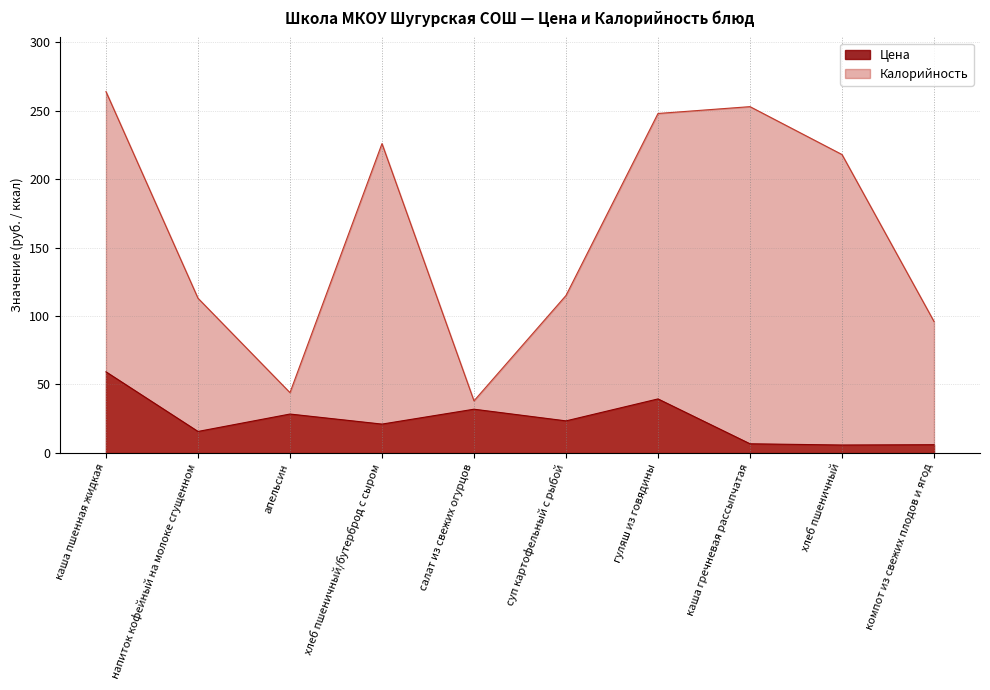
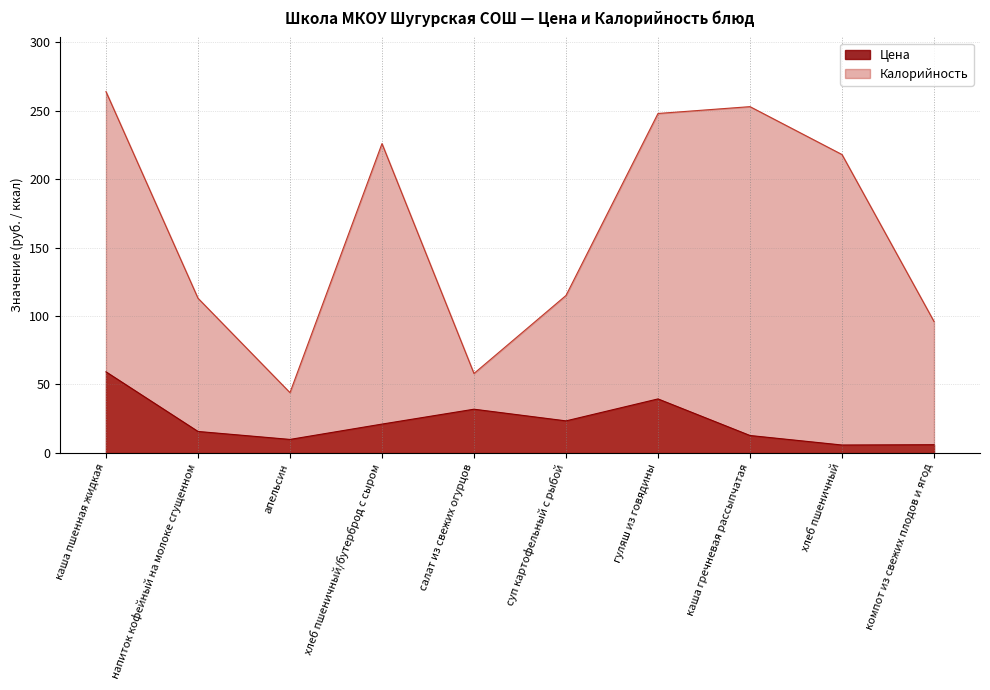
Цена, апельсин: 28 -> 10
Калорийность, салат из свежих огурцов: 38 -> 58
Цена, каша гречневая рассыпчатая: 7 -> 13
